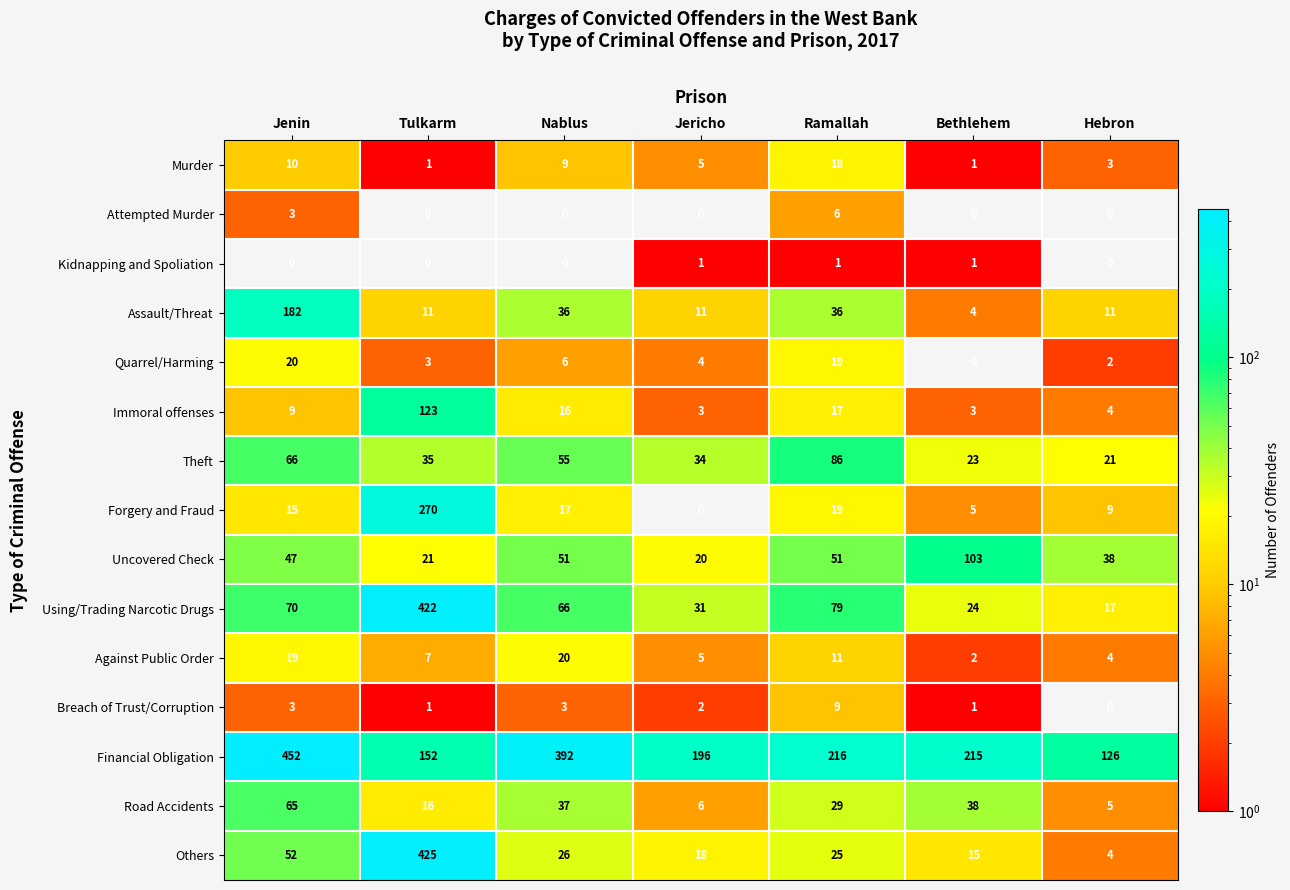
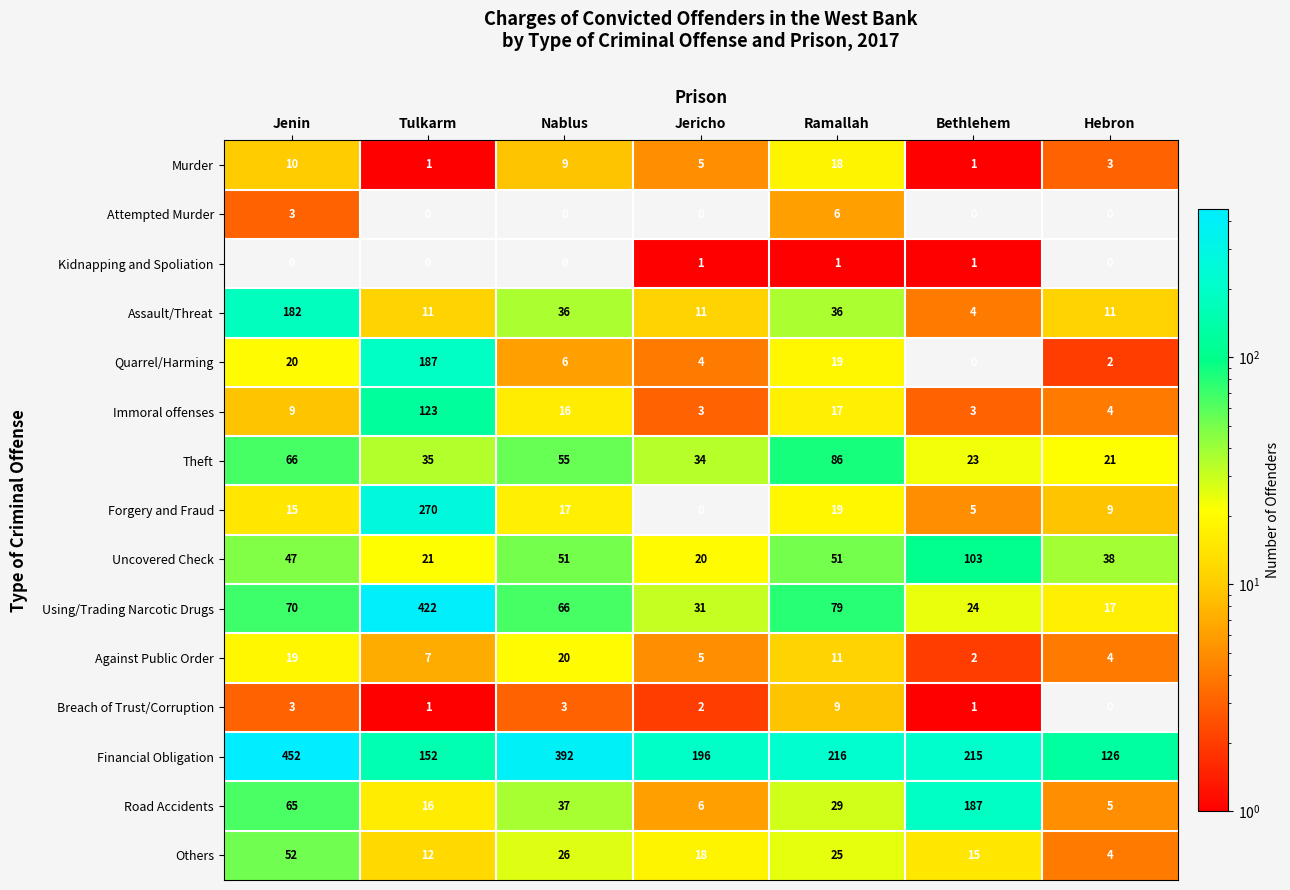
Quarrel/Harming, Tulkarm: 3 -> 187
Road Accidents, Bethlehem: 38 -> 187
Others, Tulkarm: 425 -> 12
